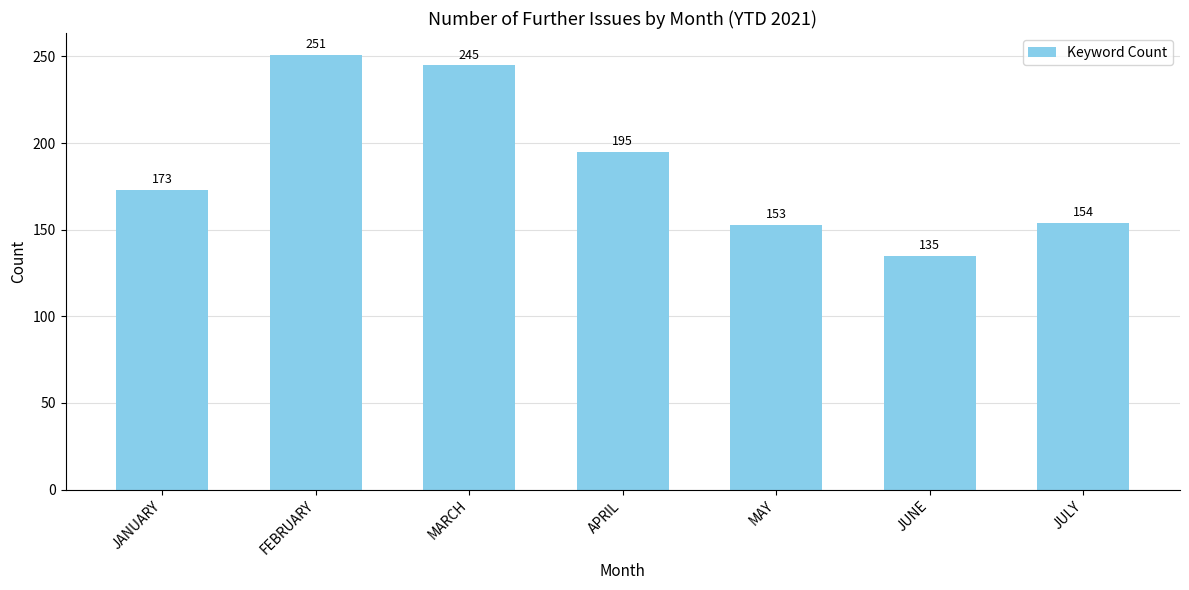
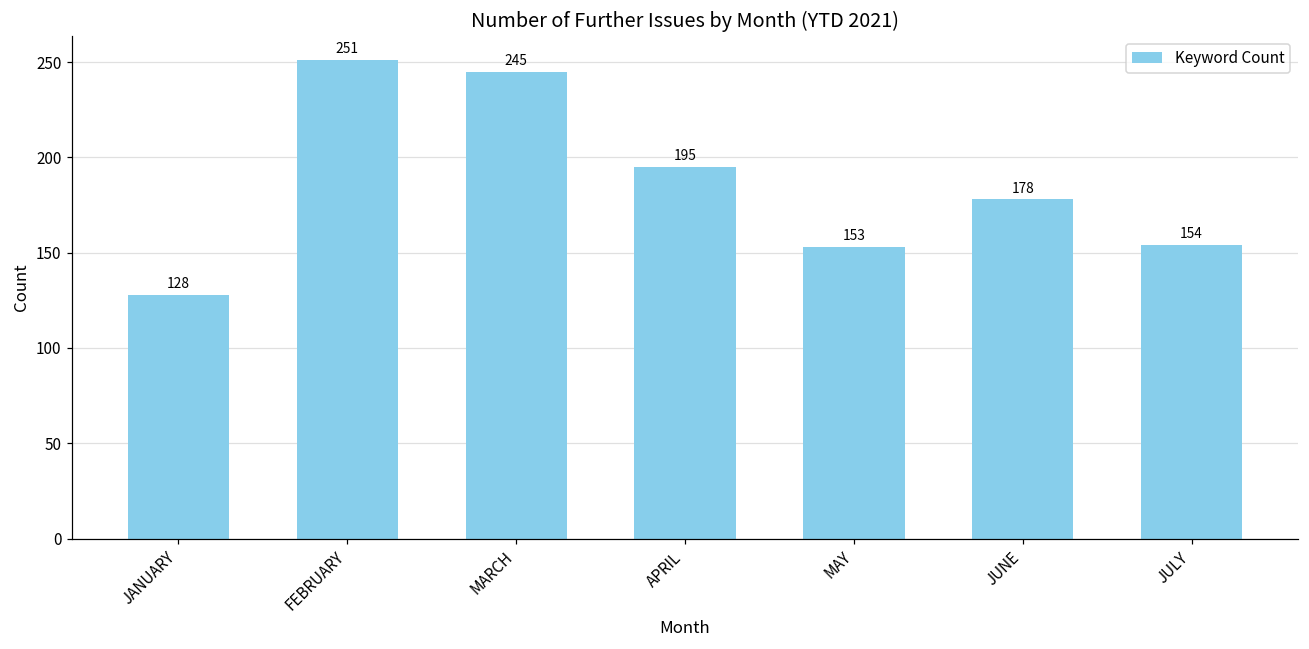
JANUARY: 173 -> 128
JUNE: 135 -> 178
